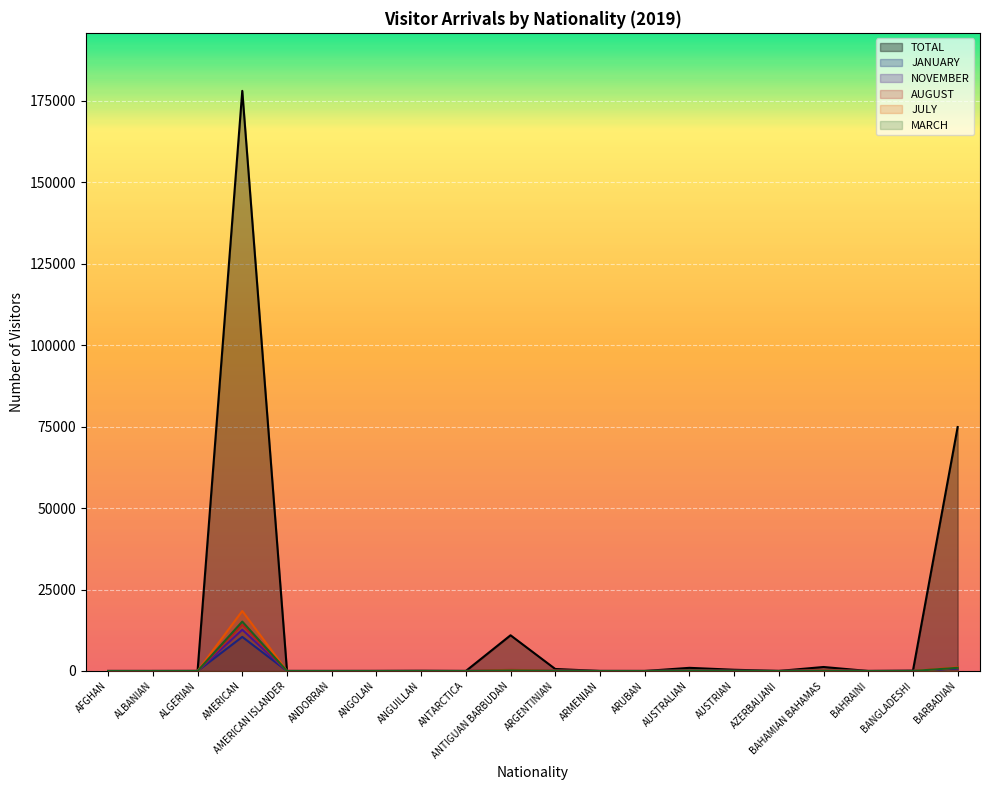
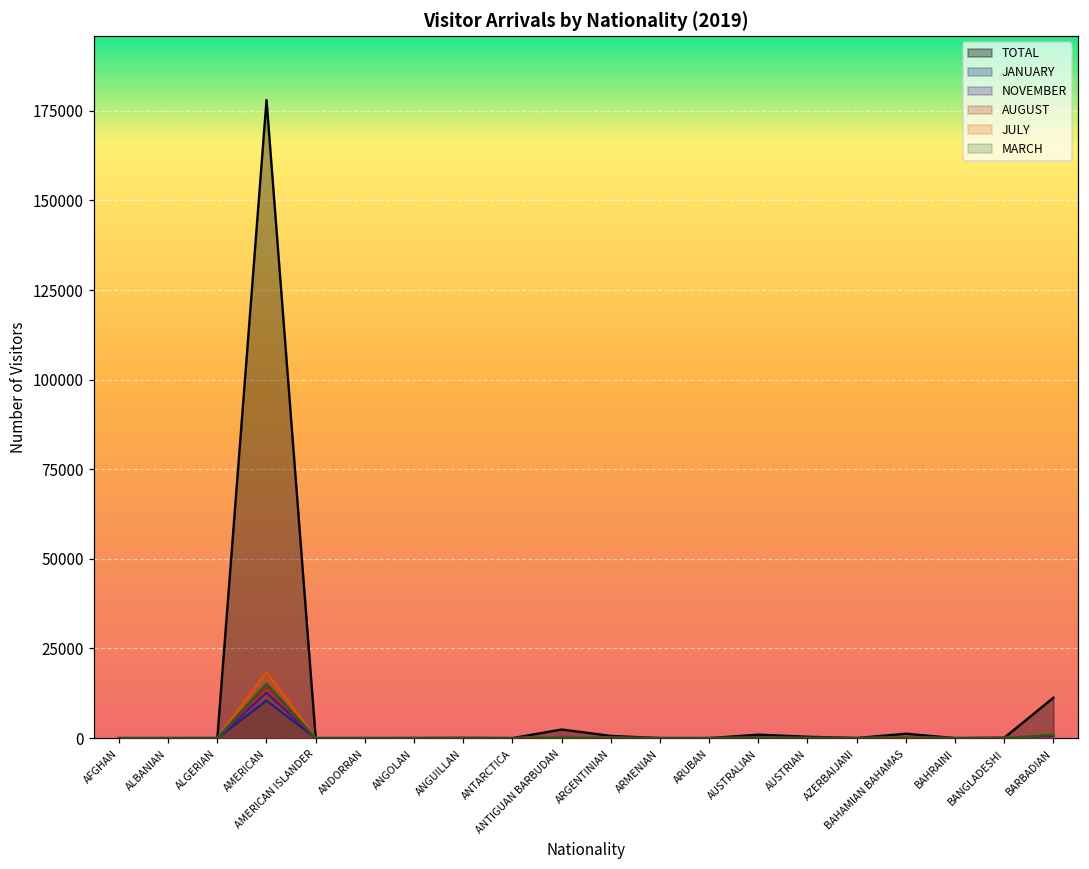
TOTAL, ANTIGUAN BARBUDAN: 11000 -> 2000
TOTAL, BARBADIAN: 75000 -> 11000
